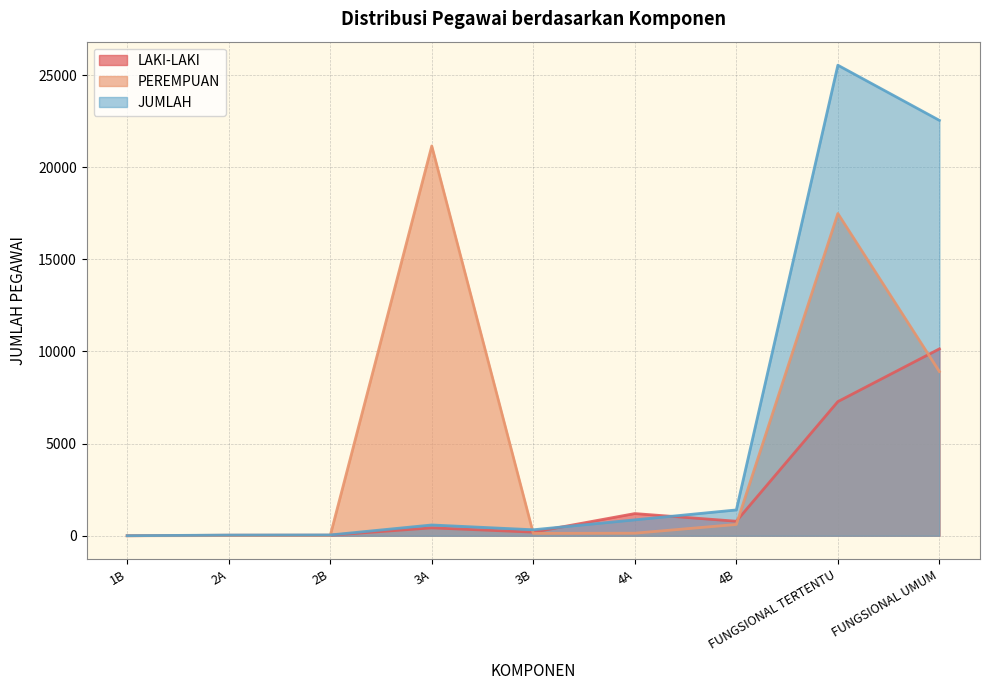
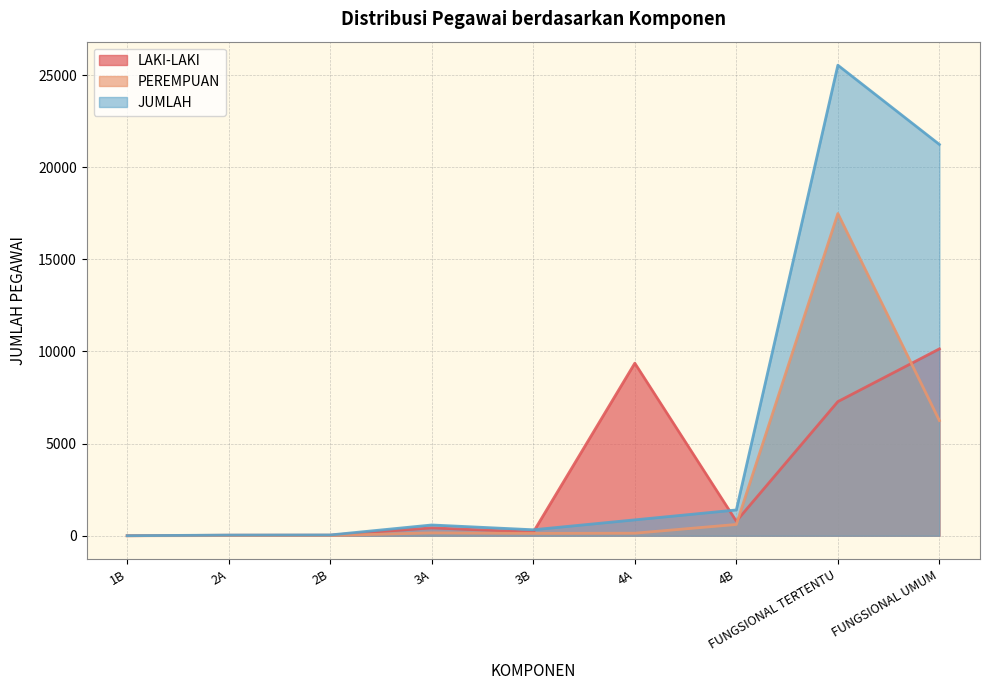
PEREMPUAN, 3A: 21200 -> 200
LAKI-LAKI, 4A: 1200 -> 9400
PEREMPUAN, FUNGSIONAL UMUM: 8900 -> 6300
JUMLAH, FUNGSIONAL UMUM: 22500 -> 21200
